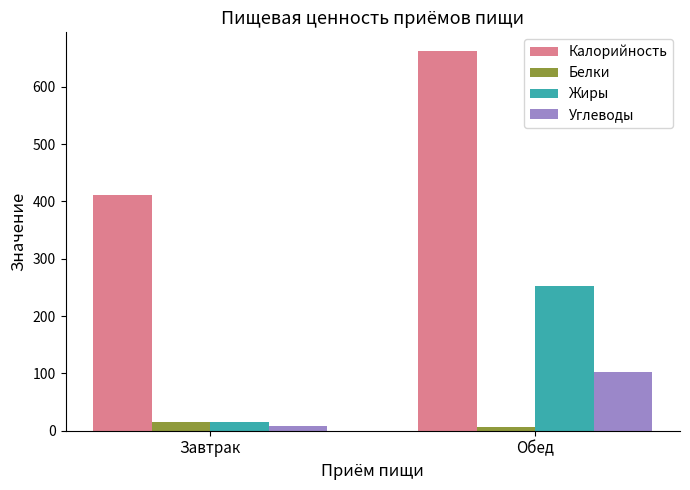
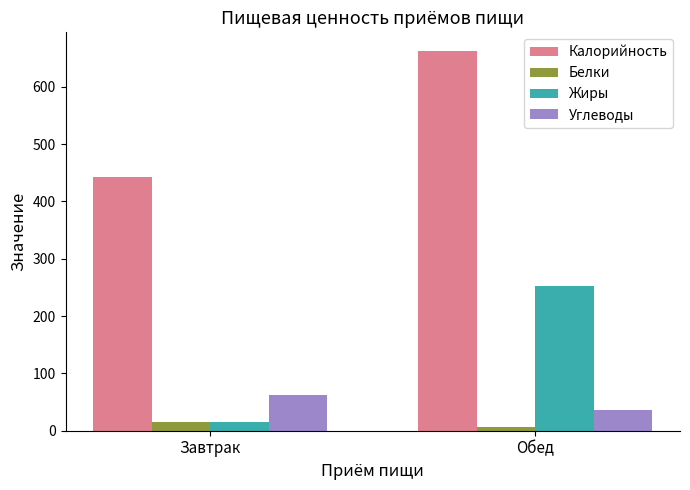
Калорийность, Завтрак: 410 -> 440
Углеводы, Завтрак: 10 -> 60
Углеводы, Обед: 100 -> 40
